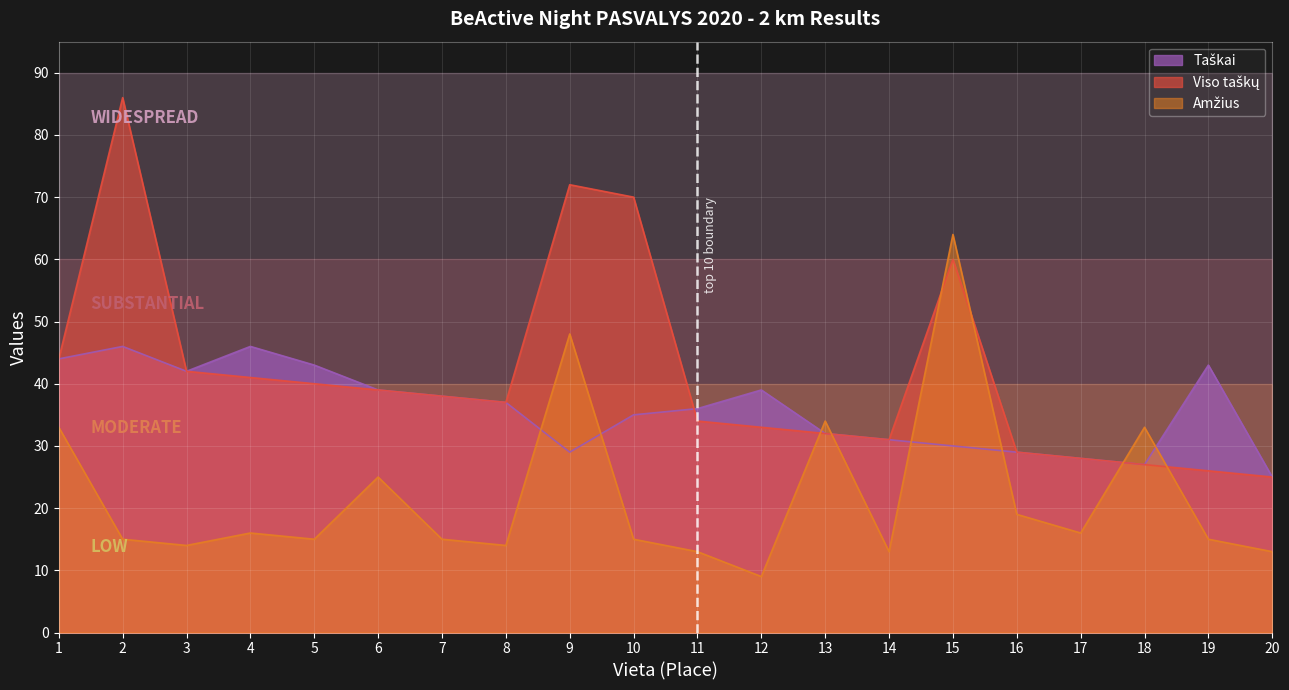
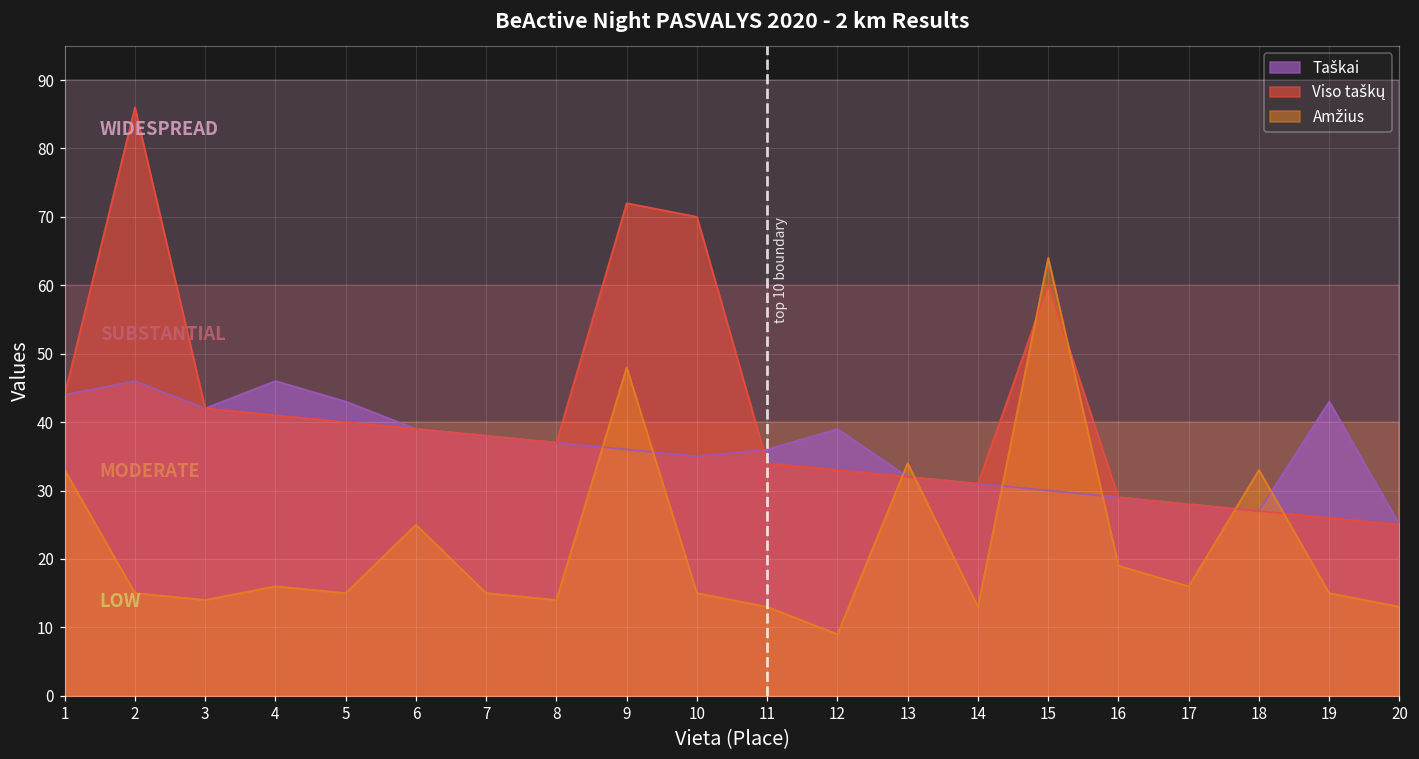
Taškai, 9: 29 -> 36
